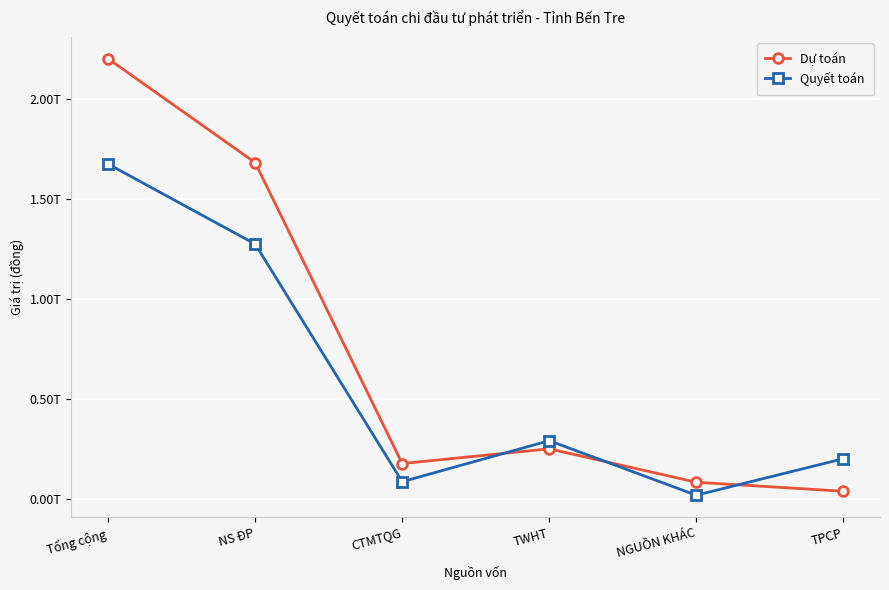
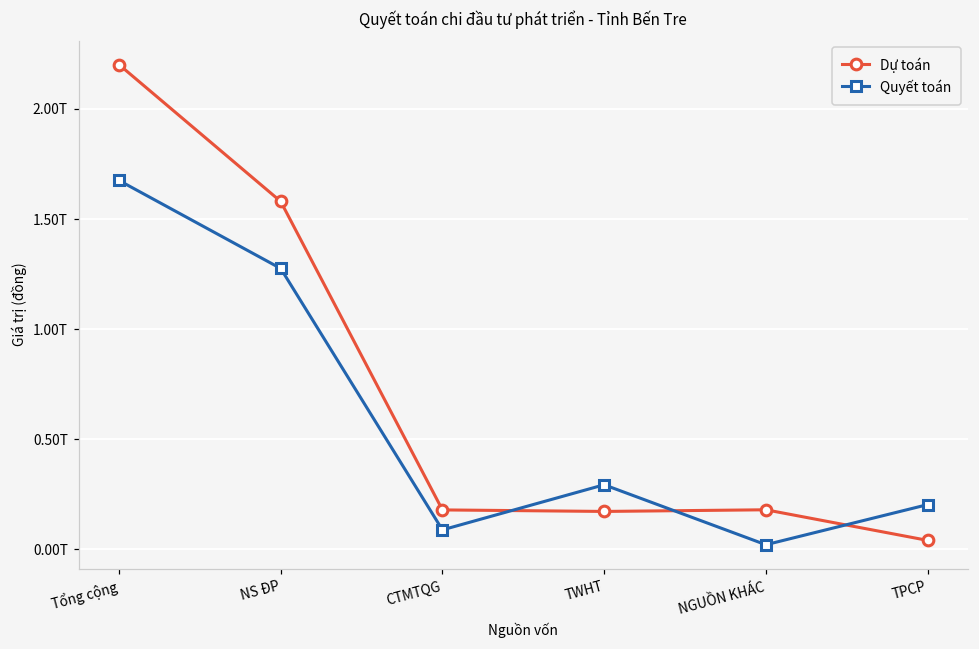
Dự toán, NS ĐP: 1.68T -> 1.58T
Dự toán, TWHT: 0.25T -> 0.17T
Dự toán, NGUỒN KHÁC: 0.08T -> 0.18T
